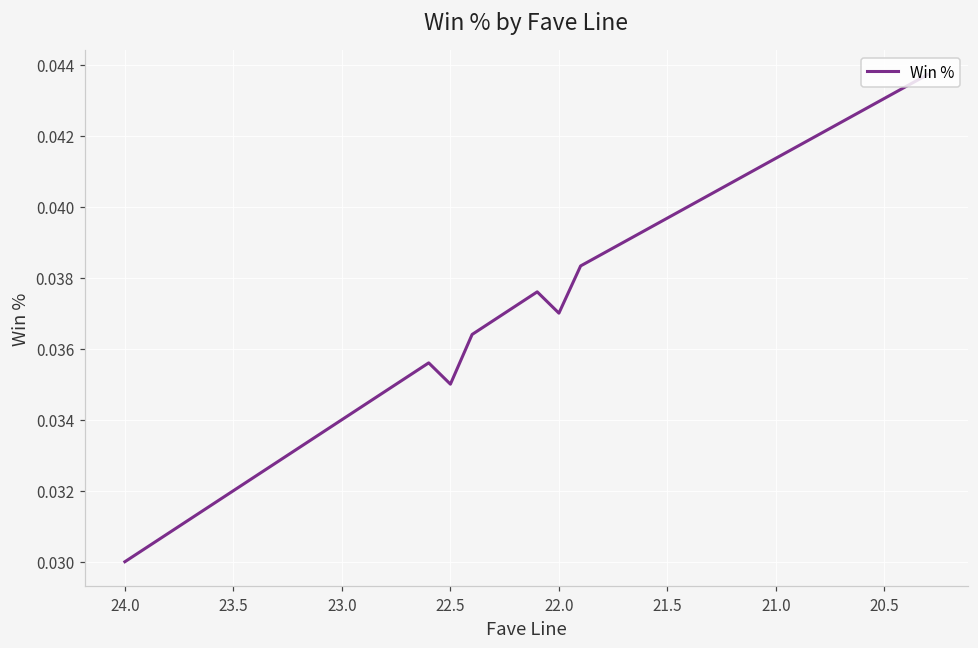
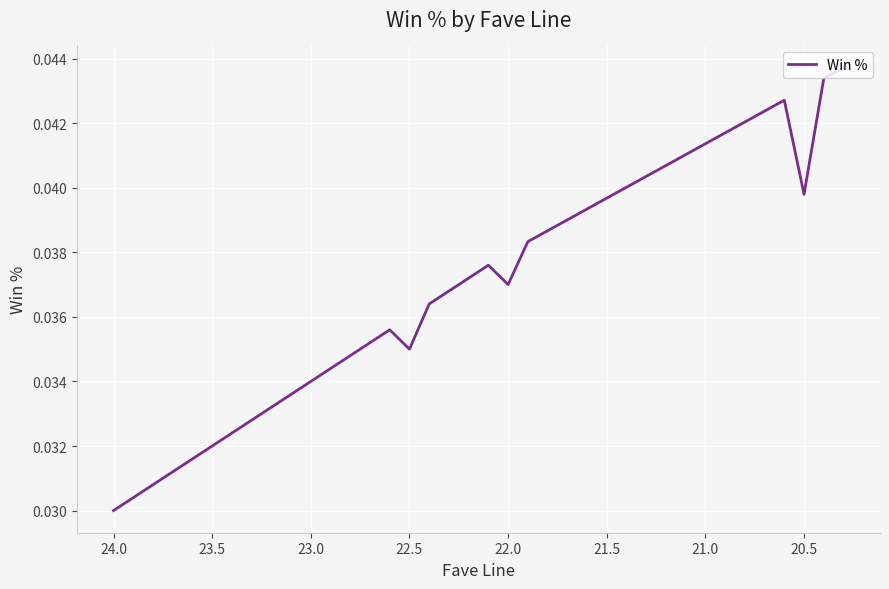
20.5: 0.0430 -> 0.0398
